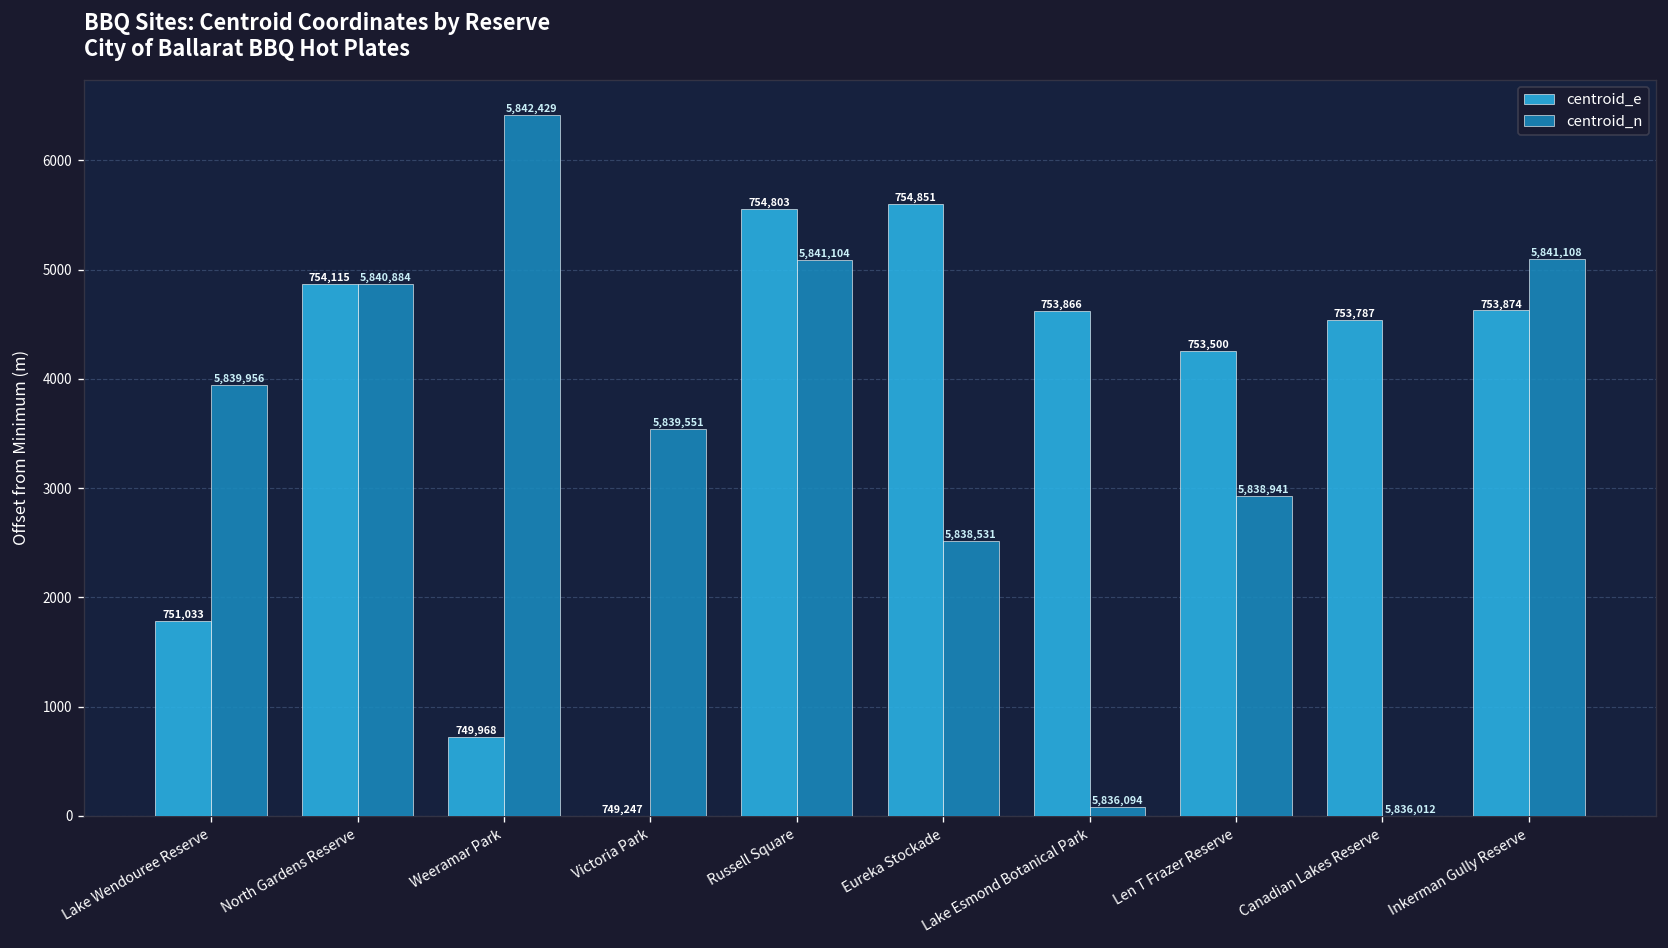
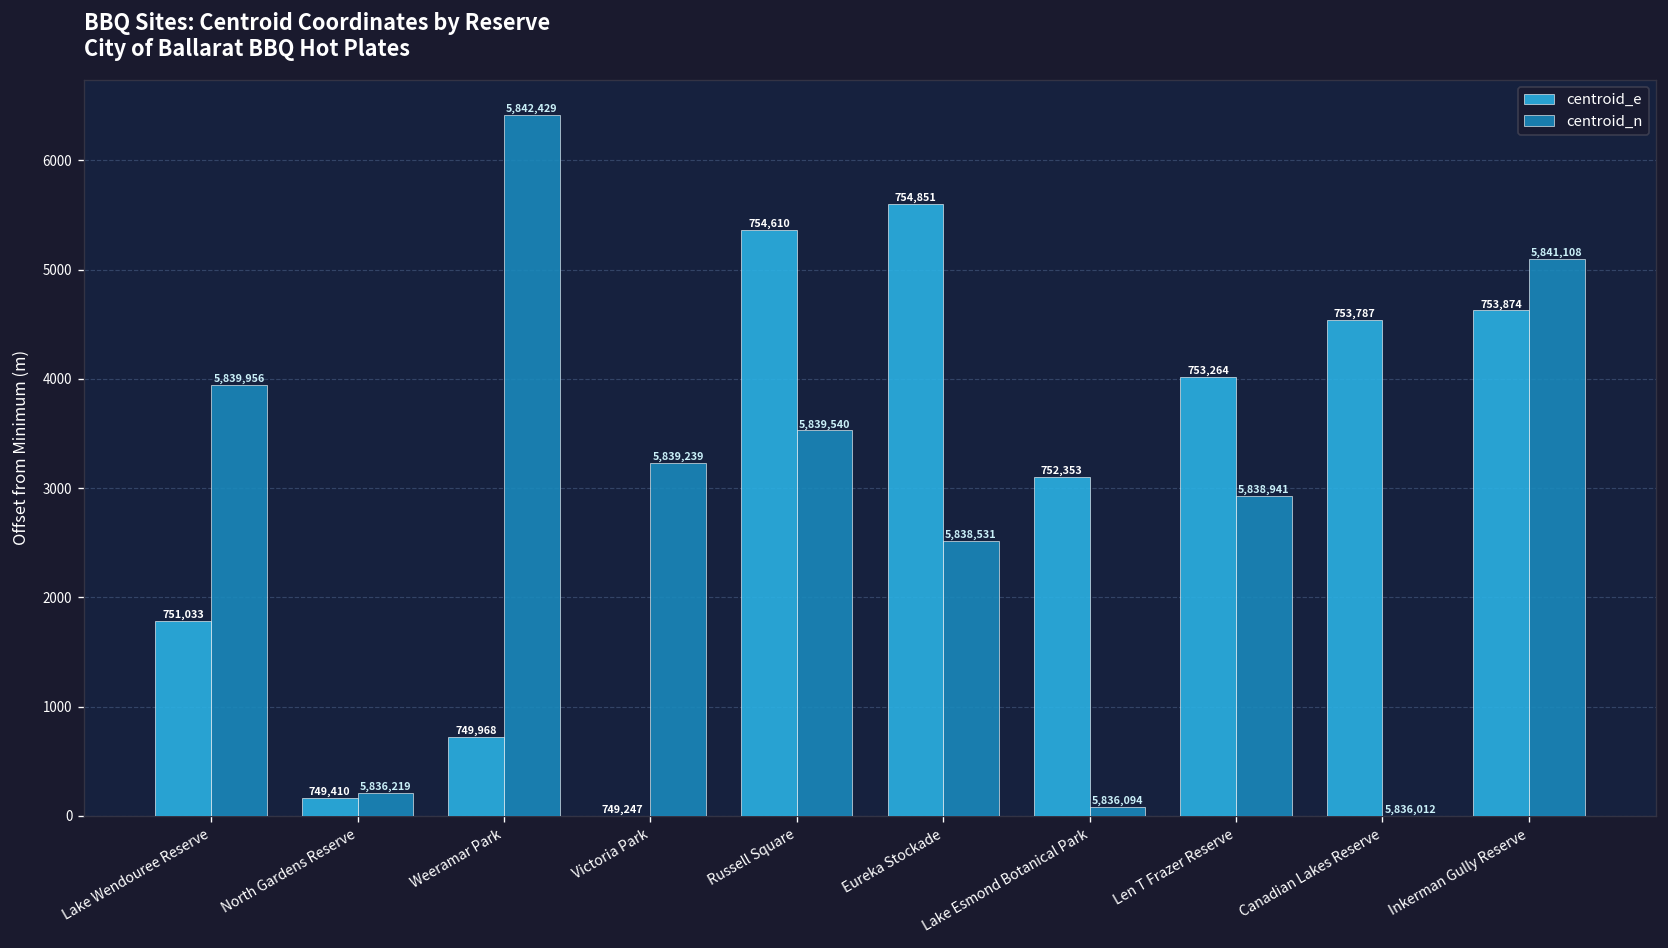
centroid_e, North Gardens Reserve: 754,115 -> 749,410
centroid_n, North Gardens Reserve: 5,840,884 -> 5,836,219
centroid_n, Victoria Park: 5,839,551 -> 5,839,239
centroid_e, Russell Square: 754,803 -> 754,610
centroid_n, Russell Square: 5,841,104 -> 5,839,540
centroid_e, Lake Esmond Botanical Park: 753,866 -> 752,353
centroid_e, Len T Frazer Reserve: 753,500 -> 753,264
